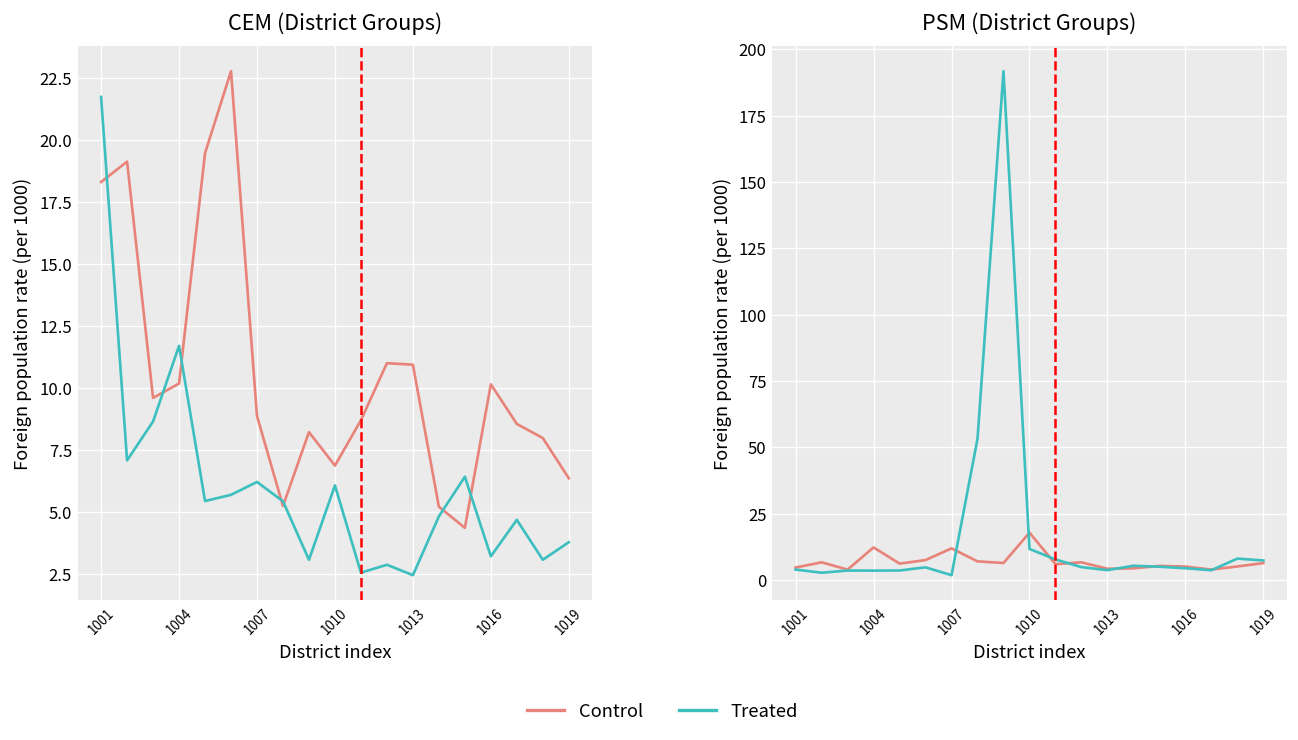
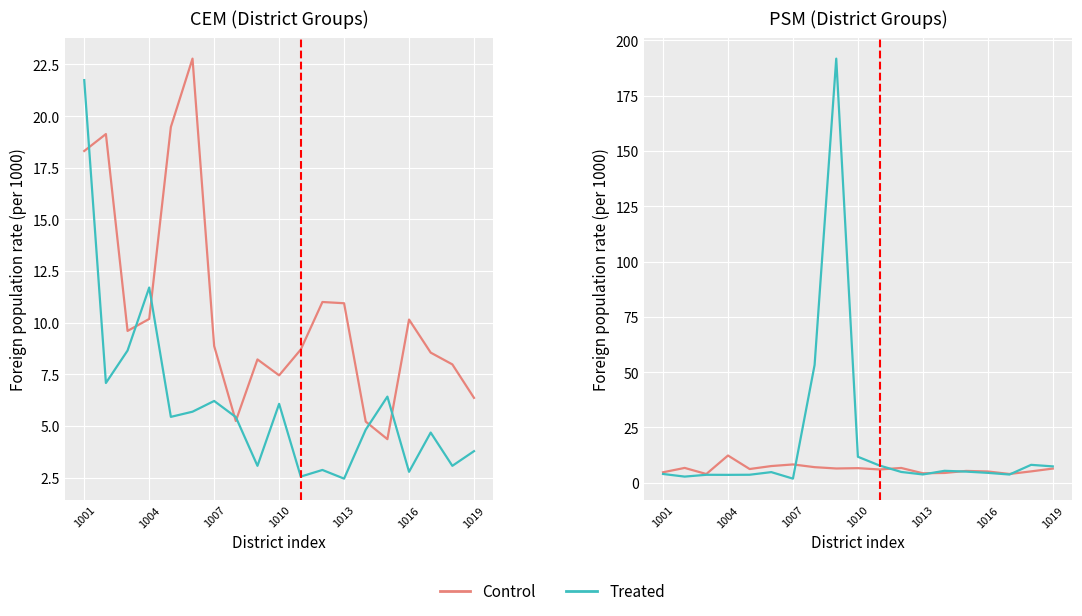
CEM (District Groups), Control, 1010: 6.9 -> 7.5
CEM (District Groups), Treated, 1016: 3.2 -> 2.8
PSM (District Groups), Control, 1007: 12 -> 8
PSM (District Groups), Control, 1010: 18 -> 7
